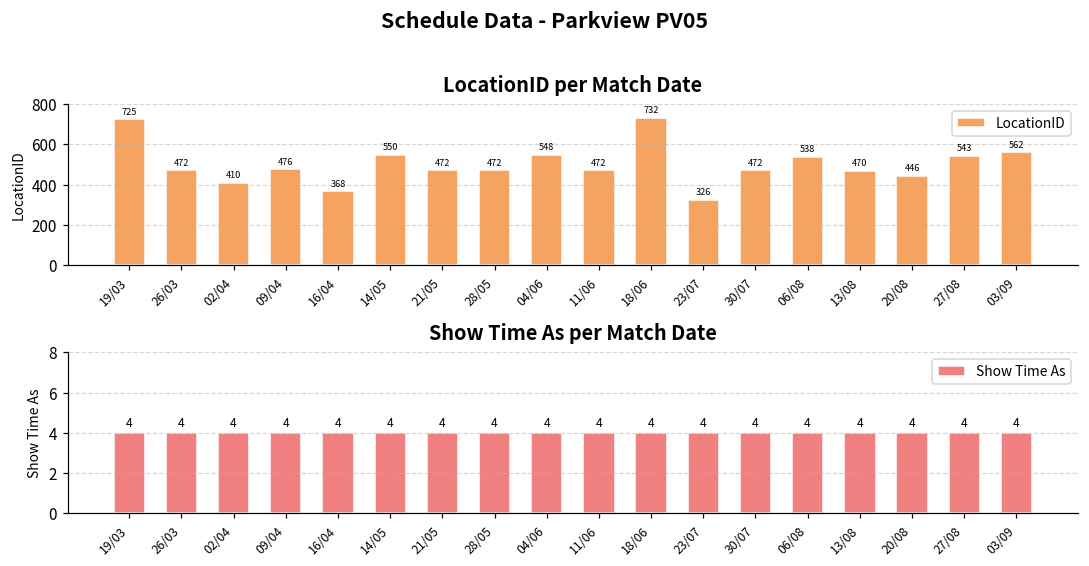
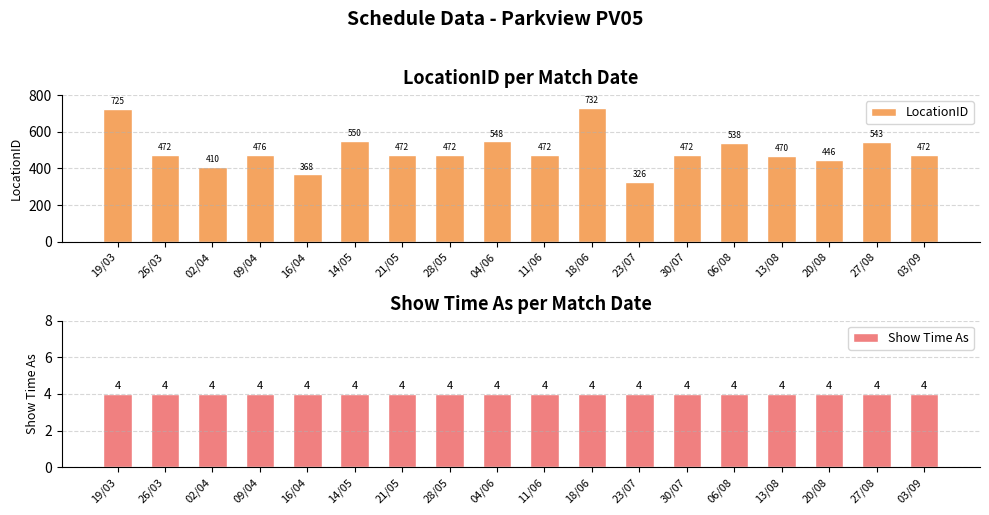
LocationID per Match Date, 03/09: 562 -> 472
